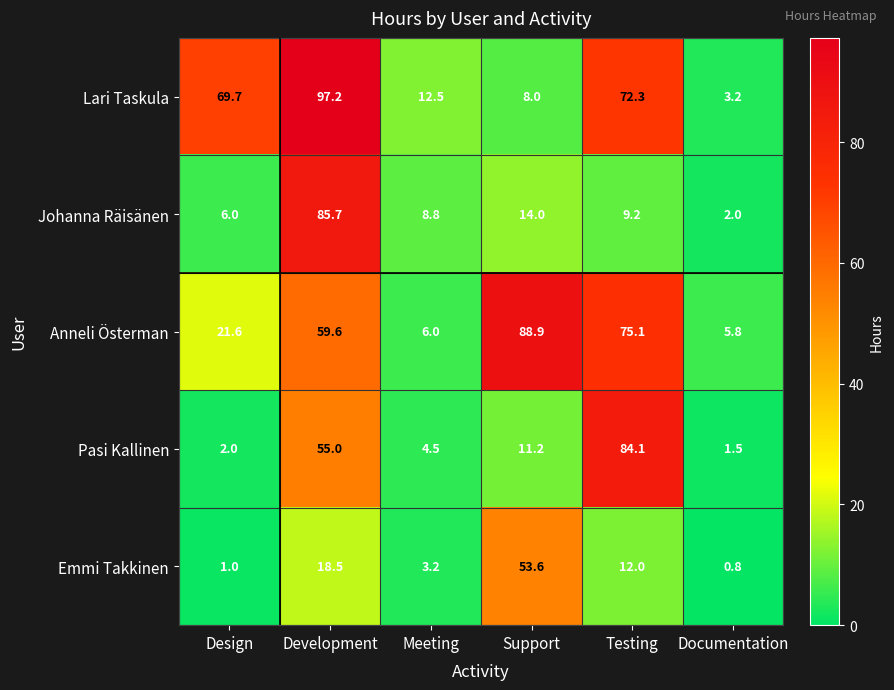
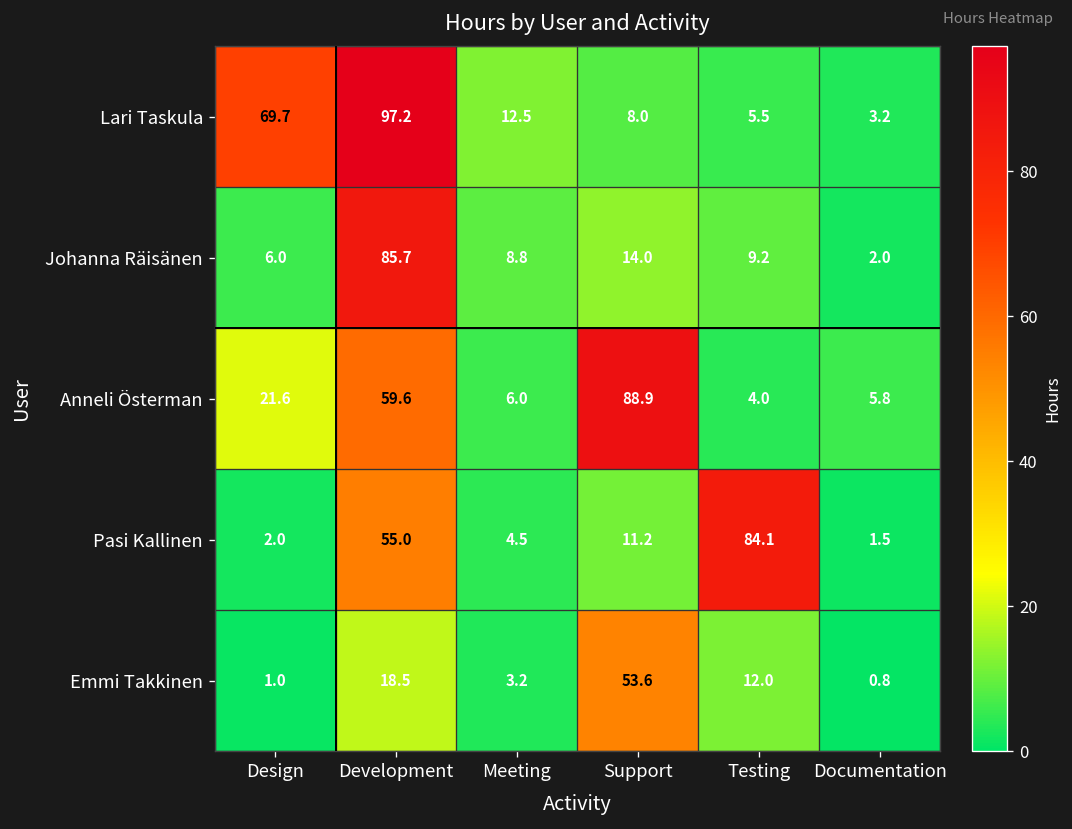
Lari Taskula, Testing: 72.3 -> 5.5
Anneli Österman, Testing: 75.1 -> 4.0
